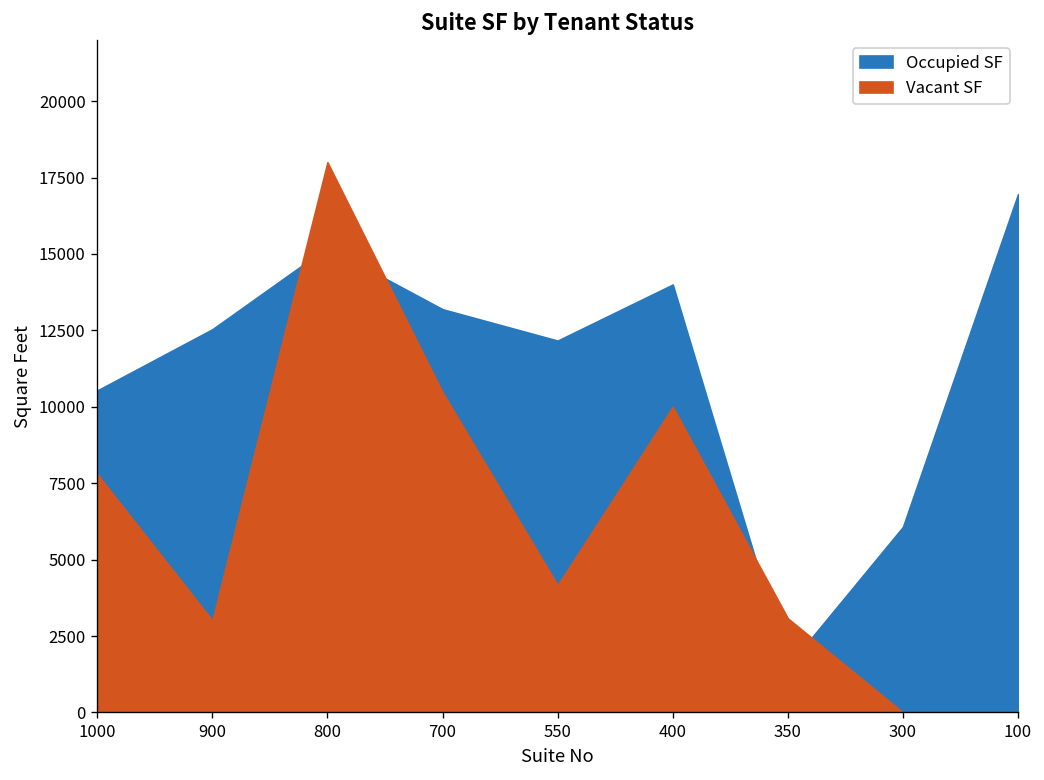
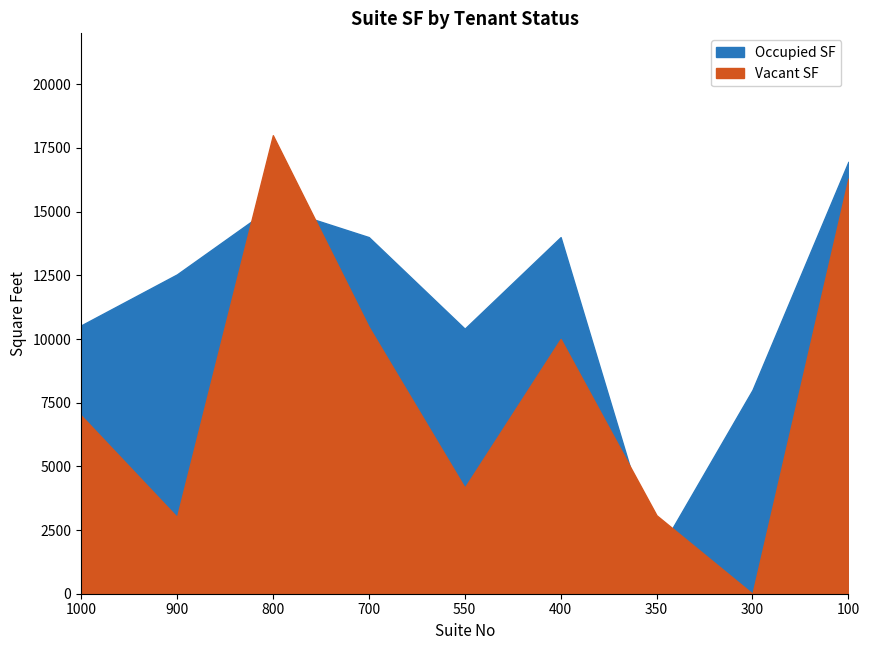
Vacant SF, 1000: 7800 -> 7000
Occupied SF, 700: 13200 -> 14000
Occupied SF, 550: 12200 -> 10400
Occupied SF, 300: 6100 -> 8000
Vacant SF, 100: 0 -> 16300
